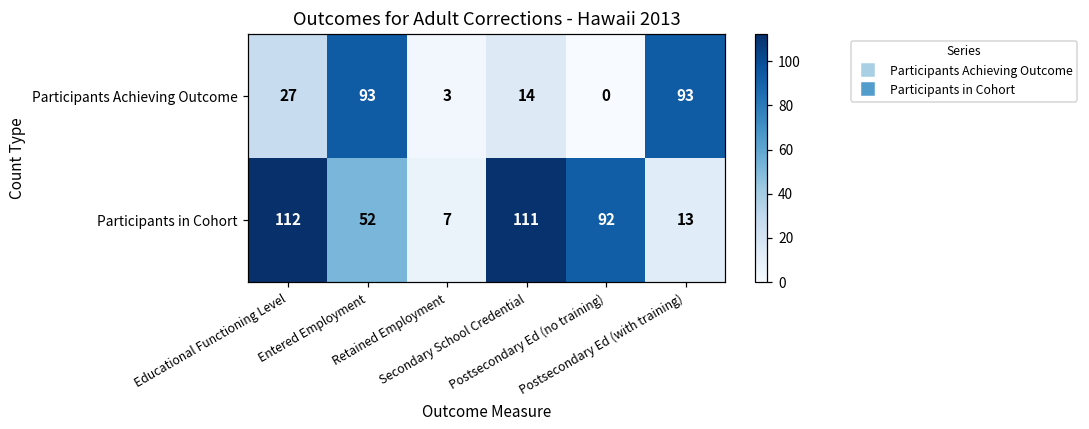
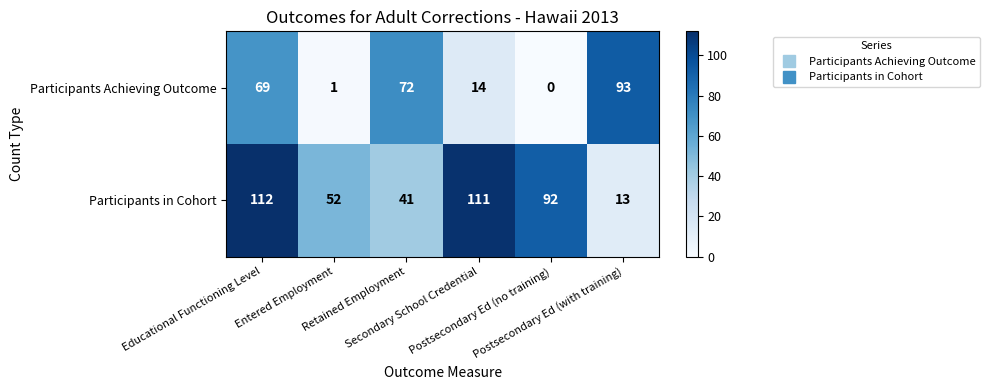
Participants Achieving Outcome, Educational Functioning Level: 27 -> 69
Participants Achieving Outcome, Entered Employment: 93 -> 1
Participants Achieving Outcome, Retained Employment: 3 -> 72
Participants in Cohort, Retained Employment: 7 -> 41
